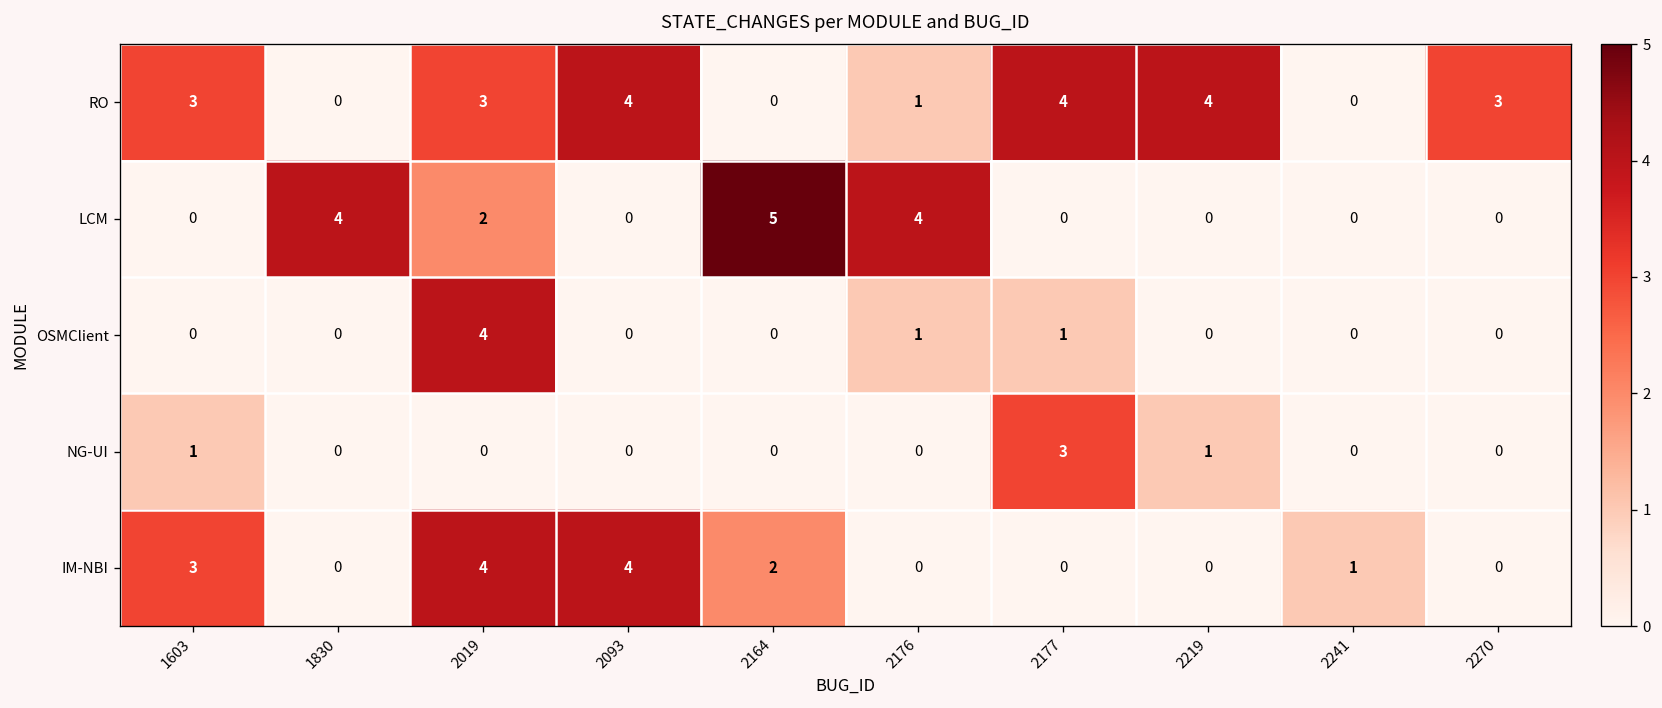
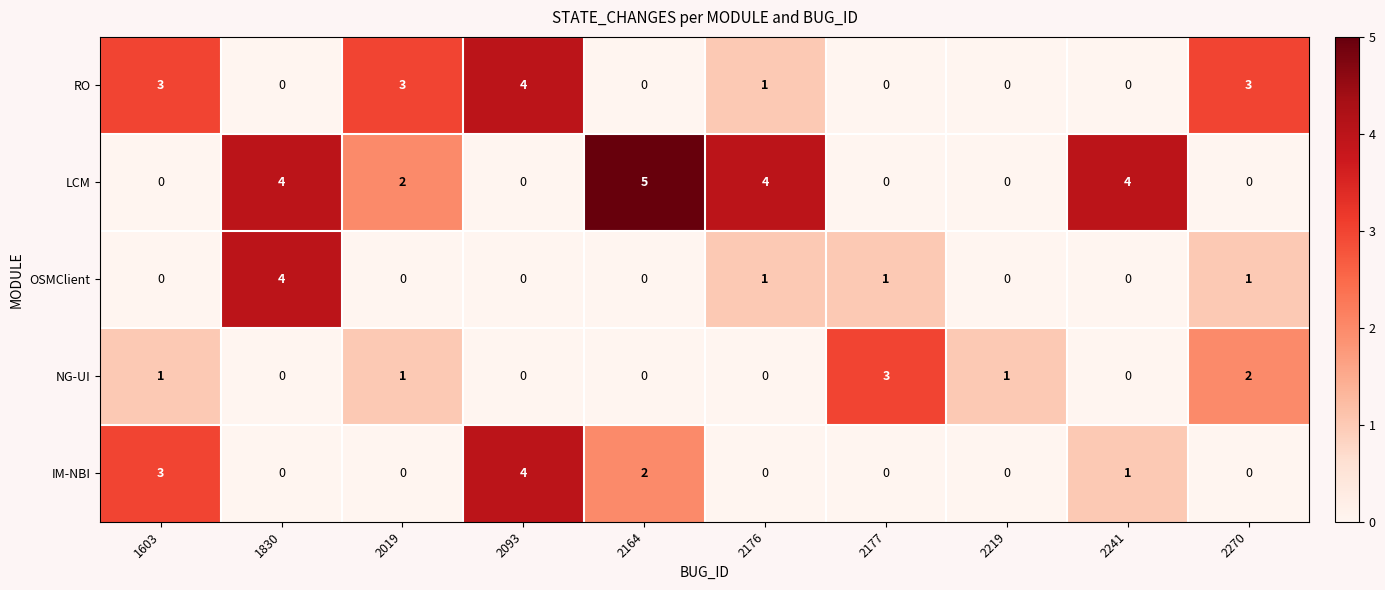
RO, 2177: 4 -> 0
RO, 2219: 4 -> 0
LCM, 2241: 0 -> 4
OSMClient, 1830: 0 -> 4
OSMClient, 2019: 4 -> 0
OSMClient, 2270: 0 -> 1
NG-UI, 2019: 0 -> 1
NG-UI, 2270: 0 -> 2
IM-NBI, 2019: 4 -> 0
